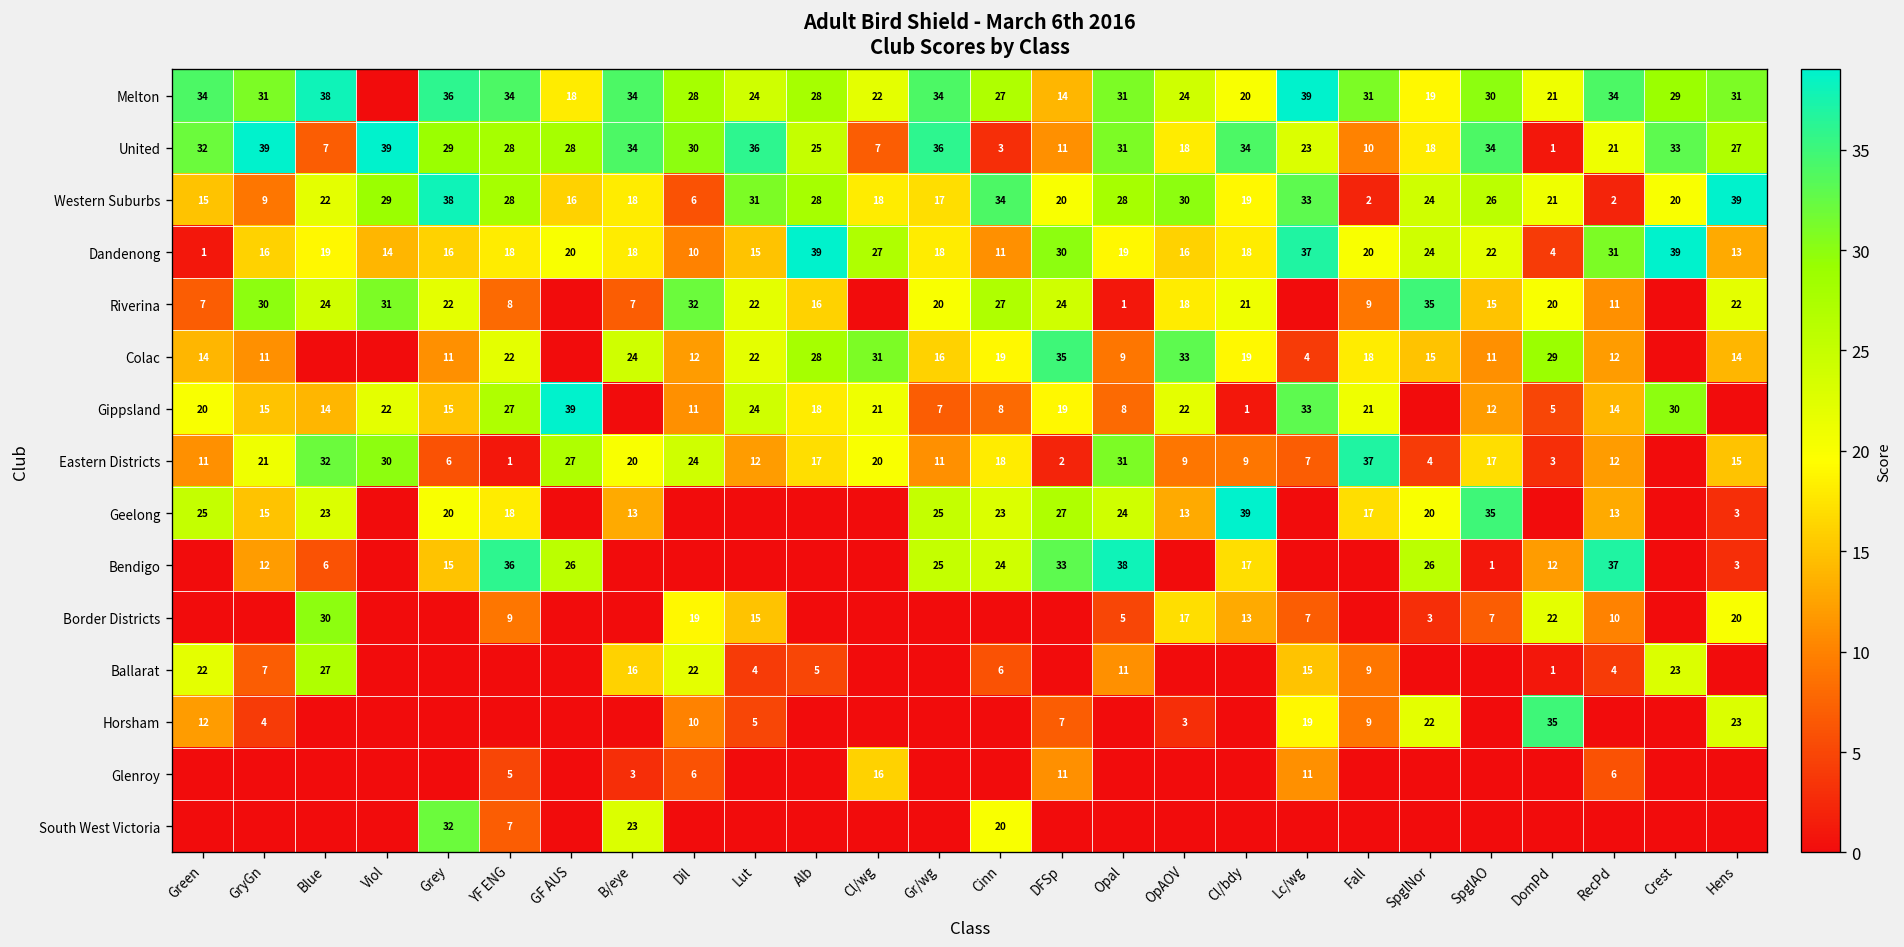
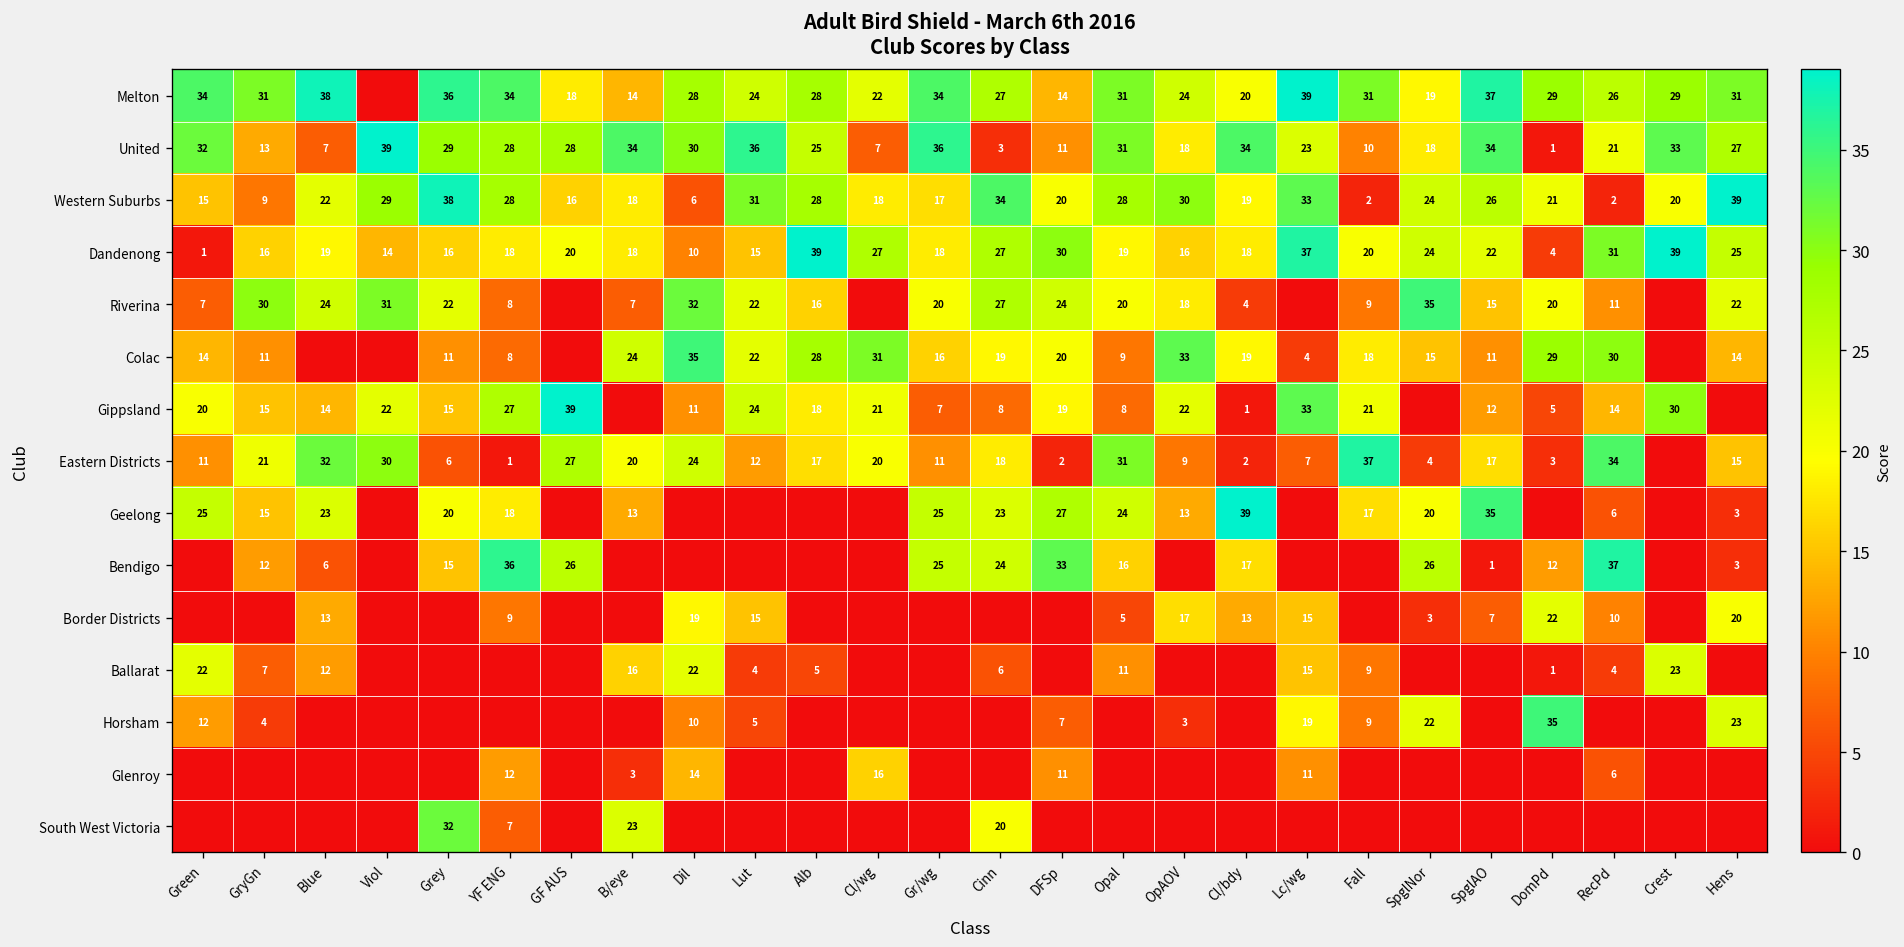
Melton, B/eye: 34 -> 14
Melton, SpglAO: 30 -> 37
Melton, DomPd: 21 -> 29
Melton, RecPd: 34 -> 26
United, GryGn: 39 -> 13
Dandenong, Cinn: 11 -> 27
Dandenong, Hens: 13 -> 25
Riverina, Opal: 1 -> 20
Riverina, Cl/bdy: 21 -> 4
Colac, YF ENG: 22 -> 8
Colac, Dil: 12 -> 35
Colac, DFSp: 35 -> 20
Colac, RecPd: 12 -> 30
Eastern Districts, Cl/bdy: 9 -> 2
Eastern Districts, RecPd: 12 -> 34
Geelong, RecPd: 13 -> 6
Bendigo, Opal: 38 -> 16
Border Districts, Blue: 30 -> 13
Border Districts, Lc/wg: 7 -> 15
Ballarat, Blue: 27 -> 12
Glenroy, YF ENG: 5 -> 12
Glenroy, Dil: 6 -> 14
